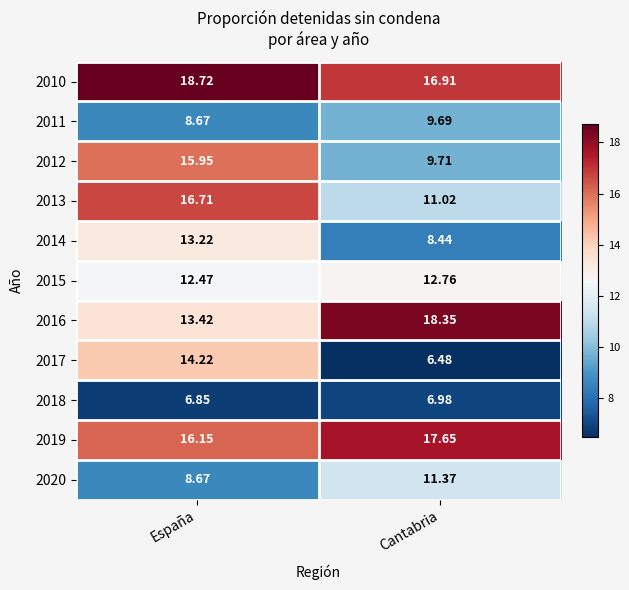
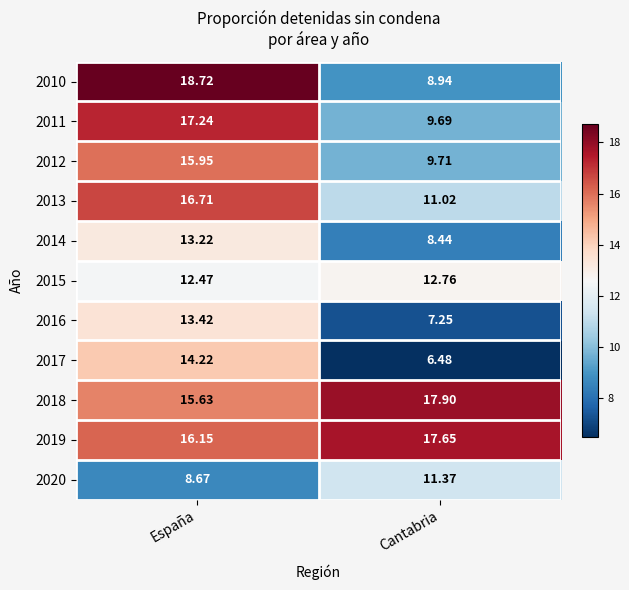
2010, Cantabria: 16.91 -> 8.94
2011, España: 8.67 -> 17.24
2016, Cantabria: 18.35 -> 7.25
2018, España: 6.85 -> 15.63
2018, Cantabria: 6.98 -> 17.90
